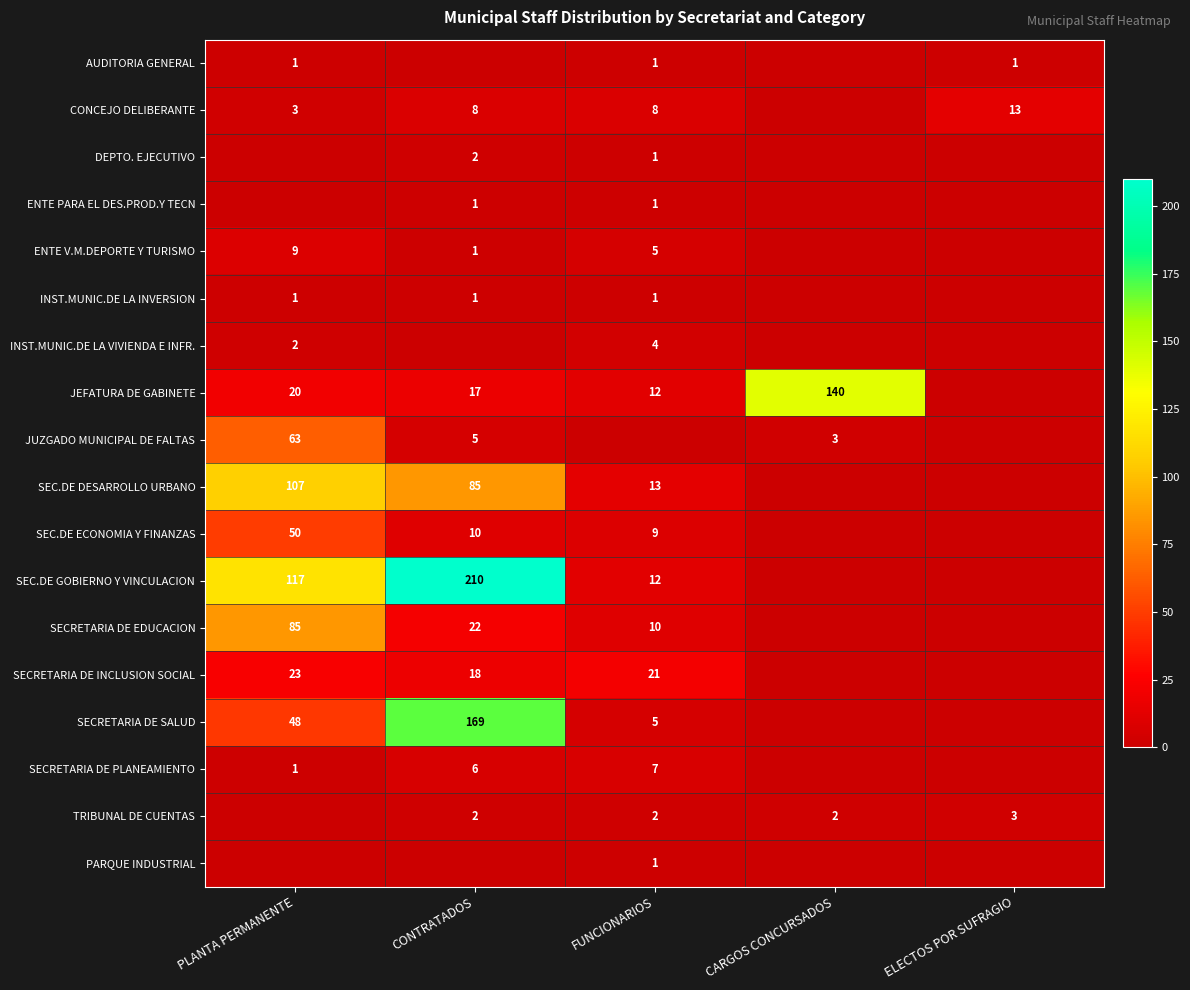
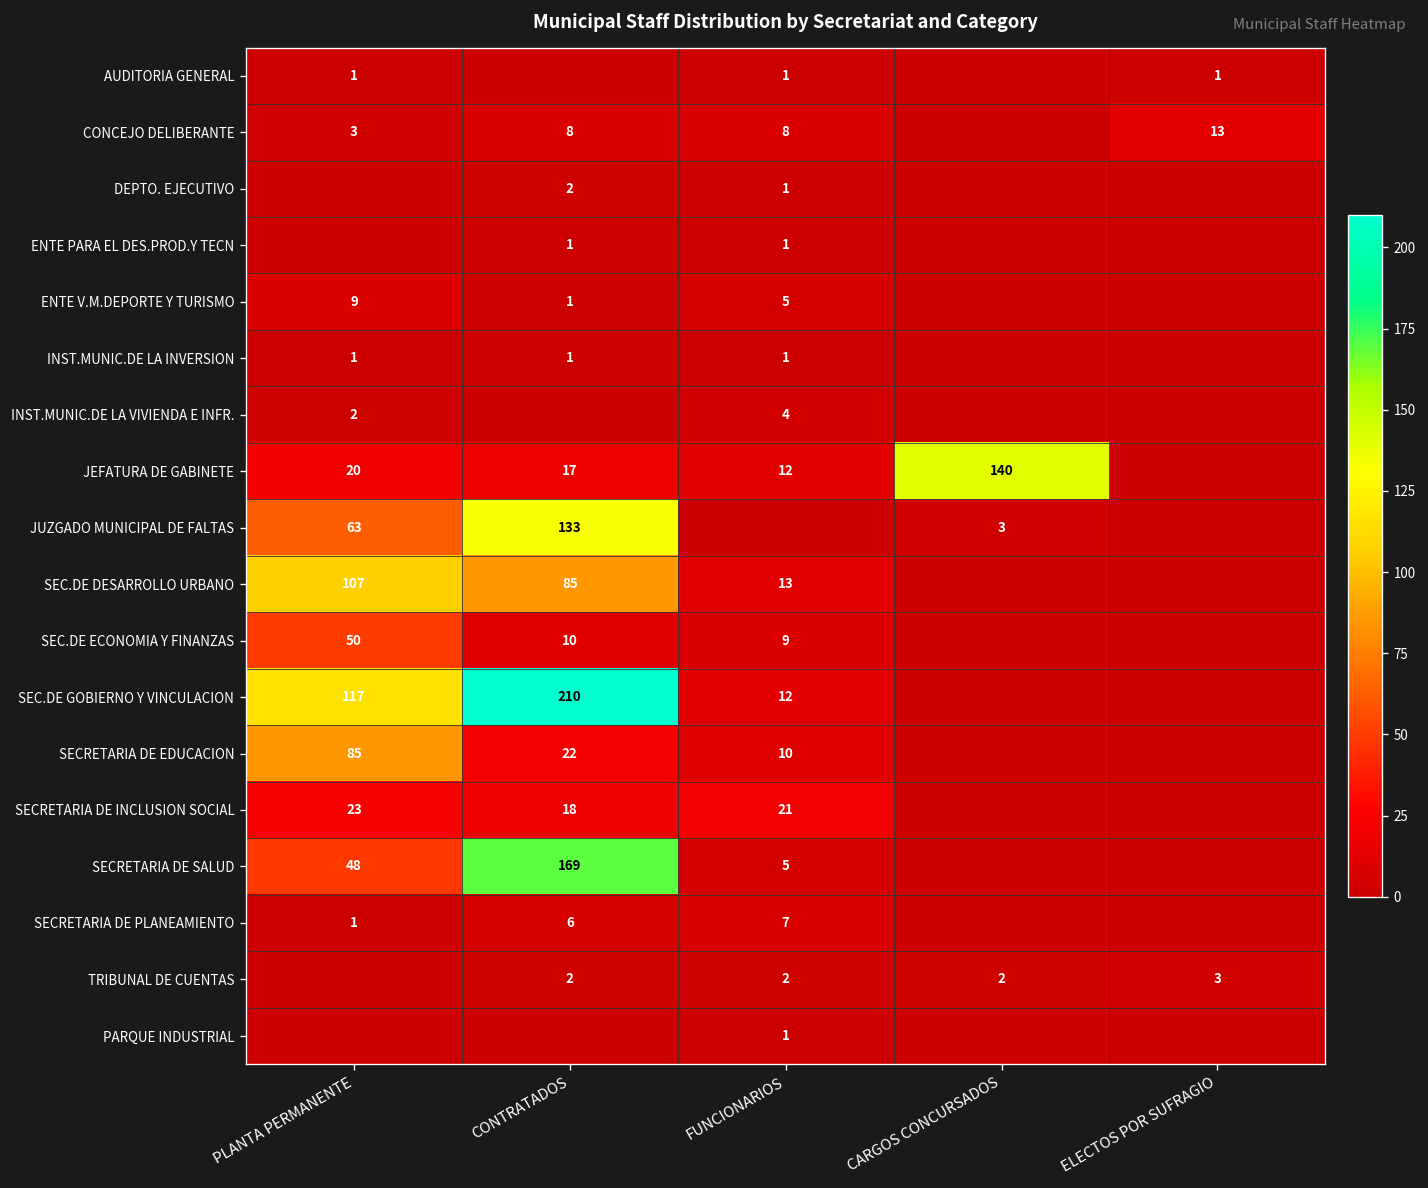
JUZGADO MUNICIPAL DE FALTAS, CONTRATADOS: 5 -> 133
